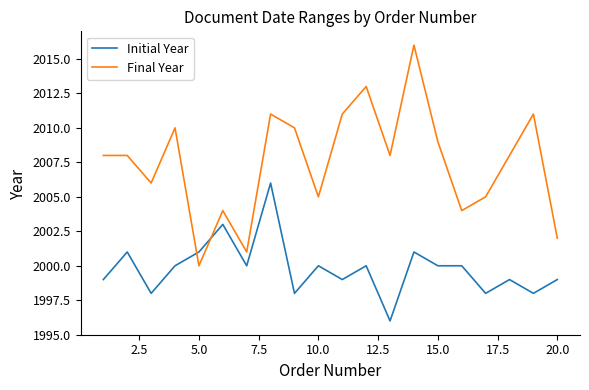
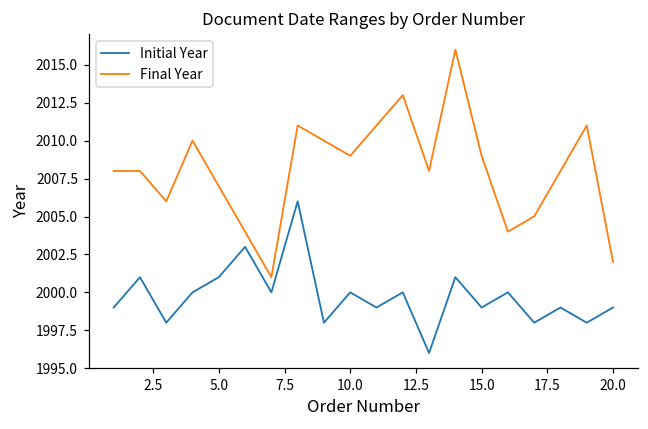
Final Year, 5.0: 2000 -> 2007
Final Year, 10.0: 2005 -> 2009
Initial Year, 15.0: 2000 -> 1999
